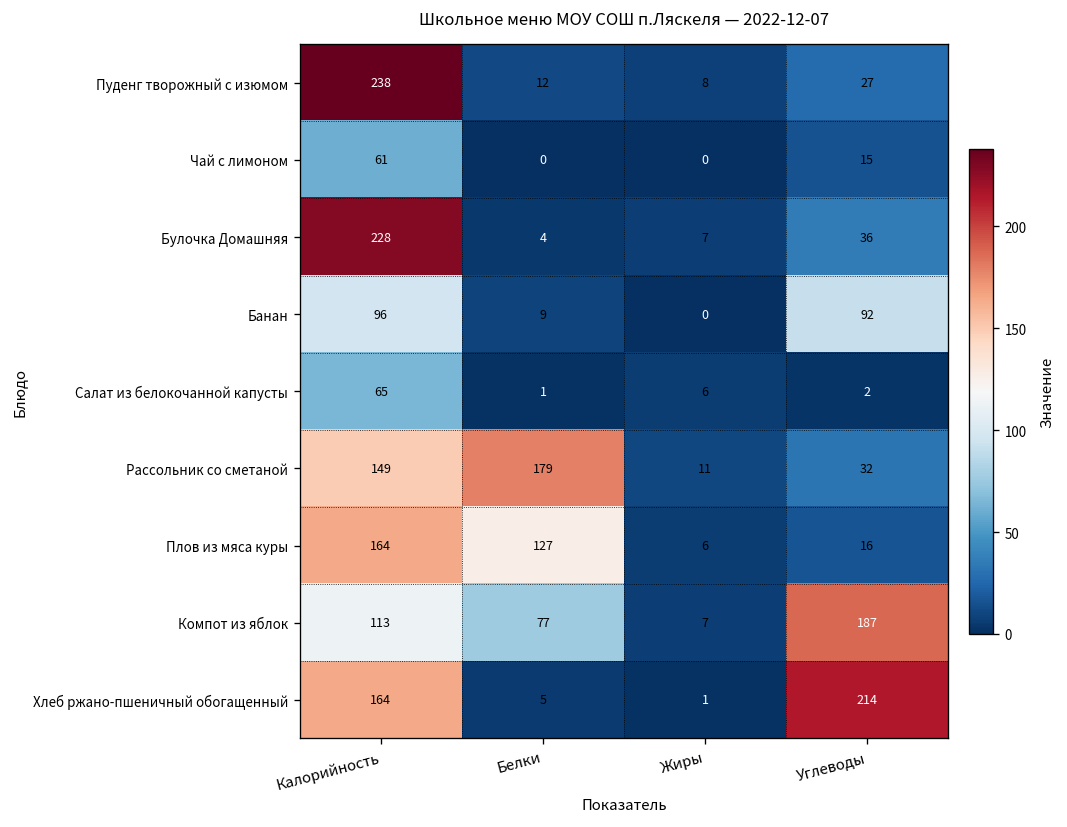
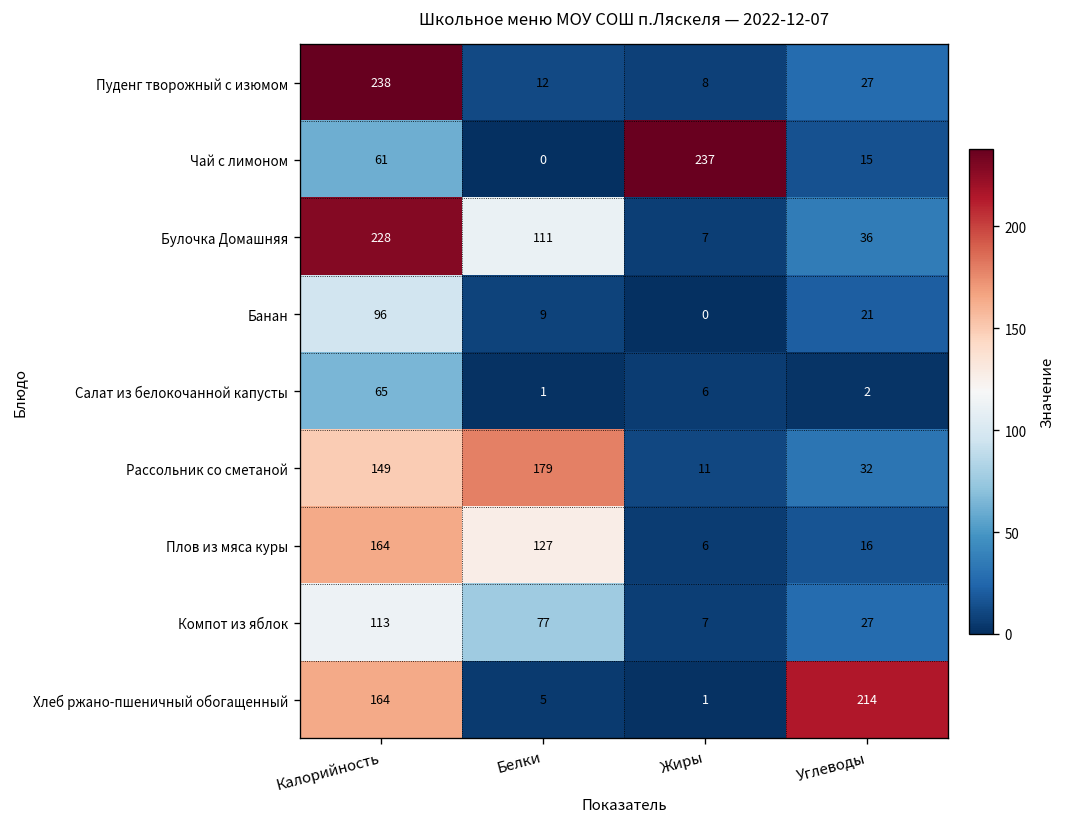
Чай с лимоном, Жиры: 0 -> 237
Булочка Домашняя, Белки: 4 -> 111
Банан, Углеводы: 92 -> 21
Компот из яблок, Углеводы: 187 -> 27
